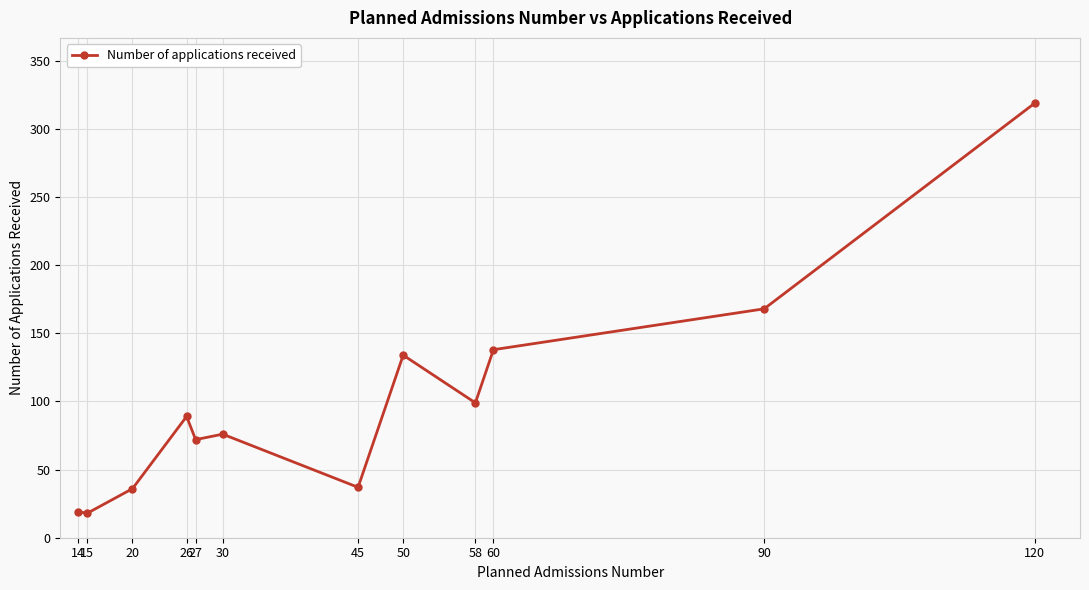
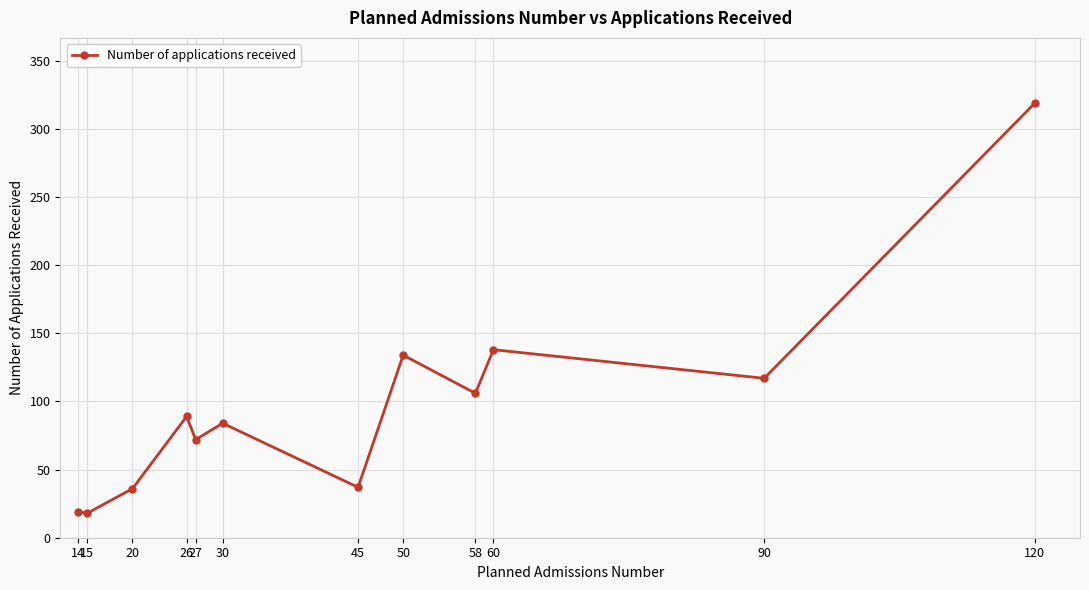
30: 76 -> 84
58: 99 -> 106
90: 168 -> 117
